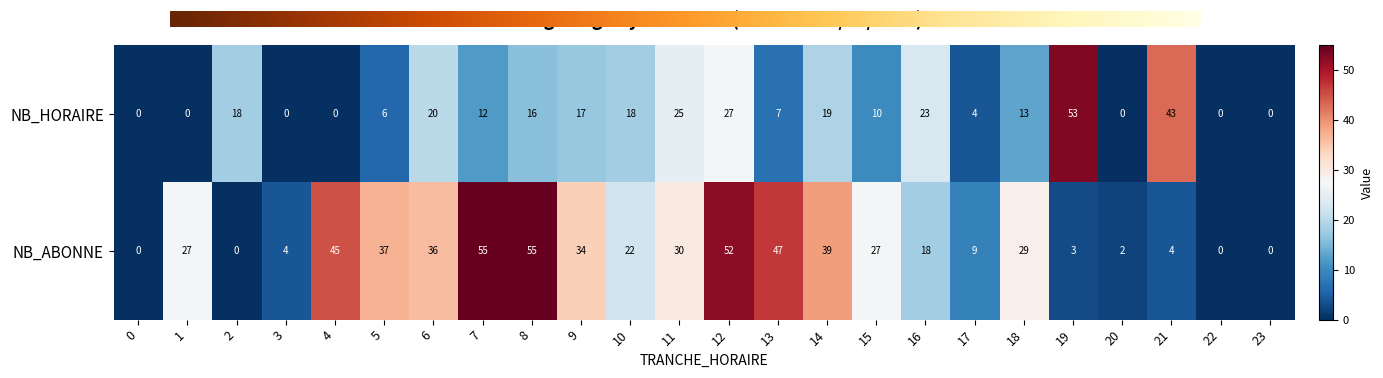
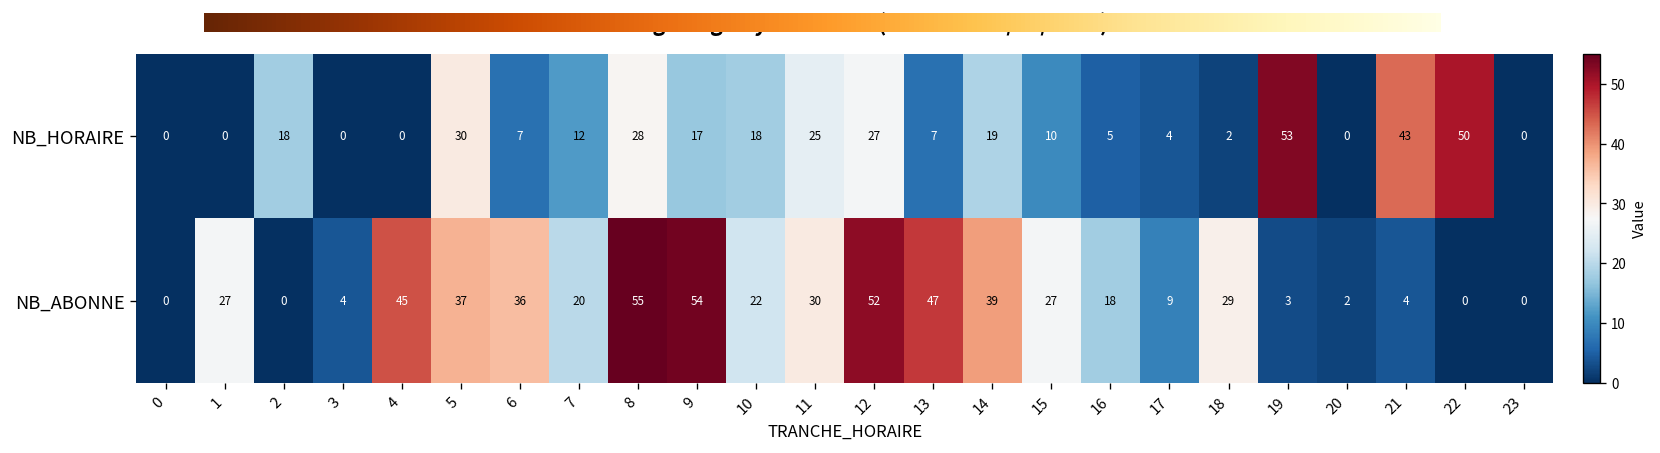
NB_HORAIRE, 5: 6 -> 30
NB_HORAIRE, 6: 20 -> 7
NB_HORAIRE, 8: 16 -> 28
NB_HORAIRE, 16: 23 -> 5
NB_HORAIRE, 18: 13 -> 2
NB_HORAIRE, 22: 0 -> 50
NB_ABONNE, 7: 55 -> 20
NB_ABONNE, 9: 34 -> 54
